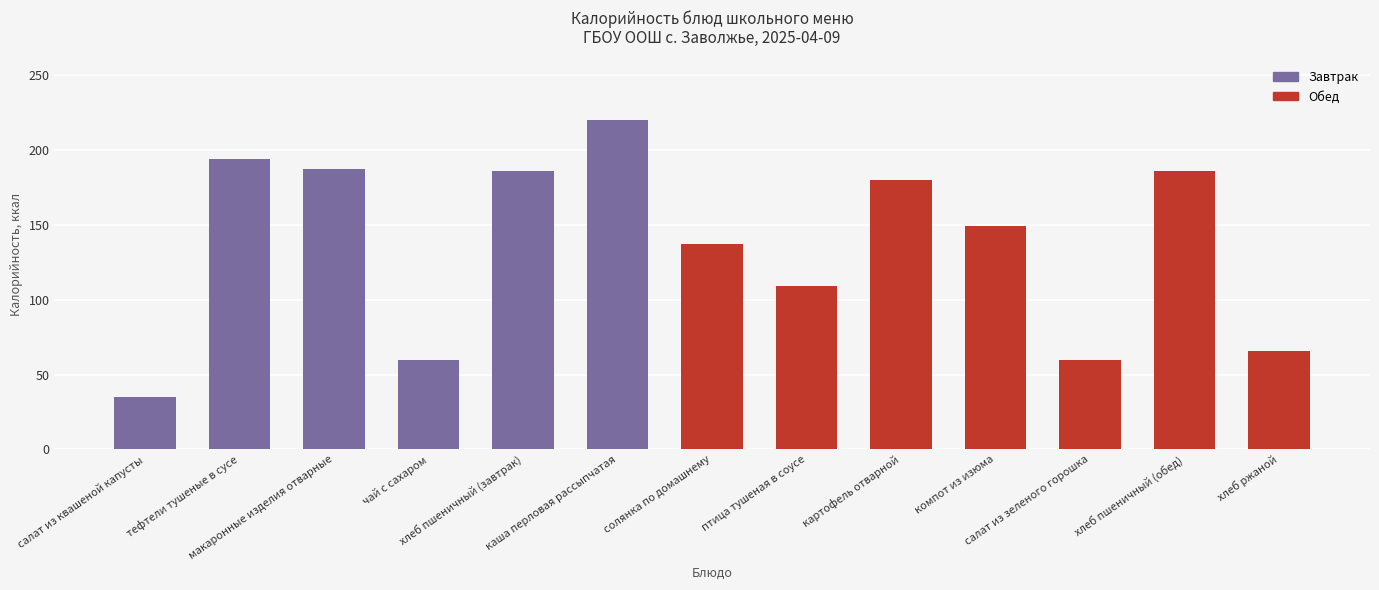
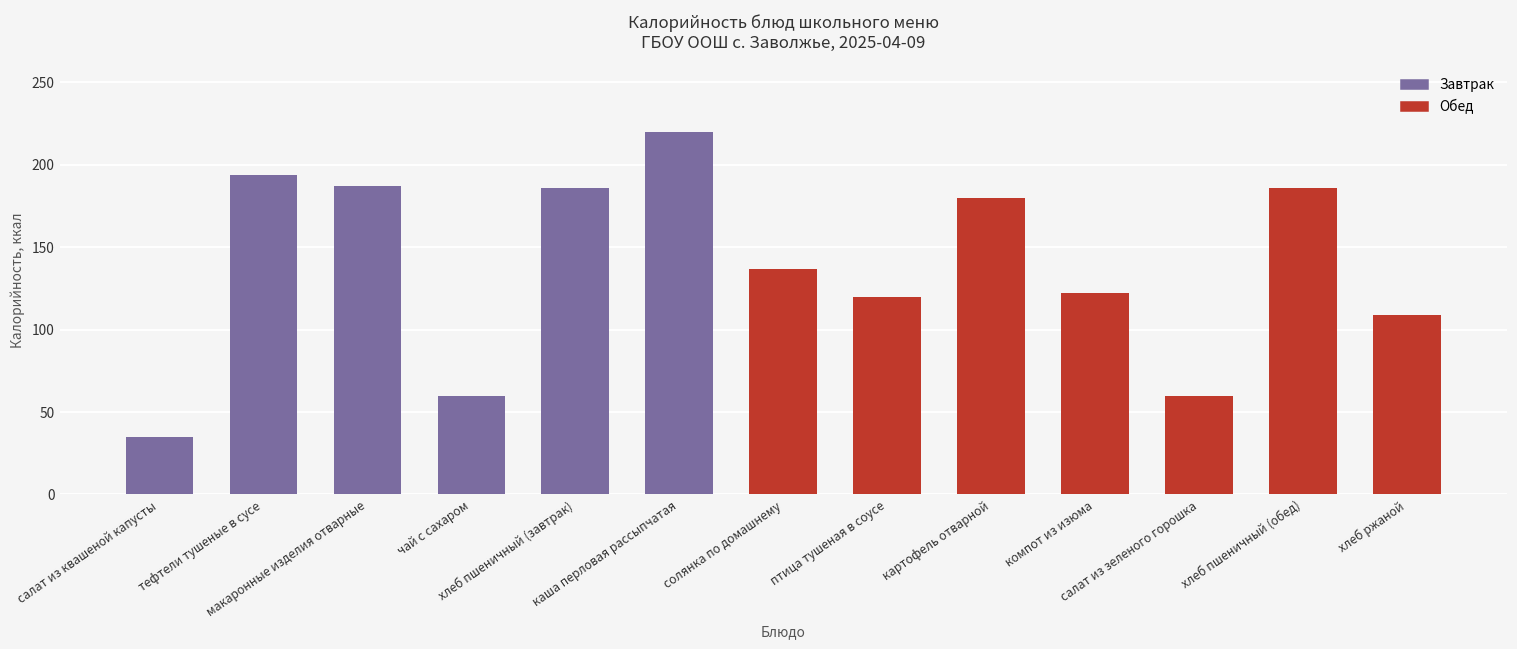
Обед, птица тушеная в соусе: 109 -> 120
Обед, компот из изюма: 149 -> 122
Обед, хлеб ржаной: 66 -> 109
